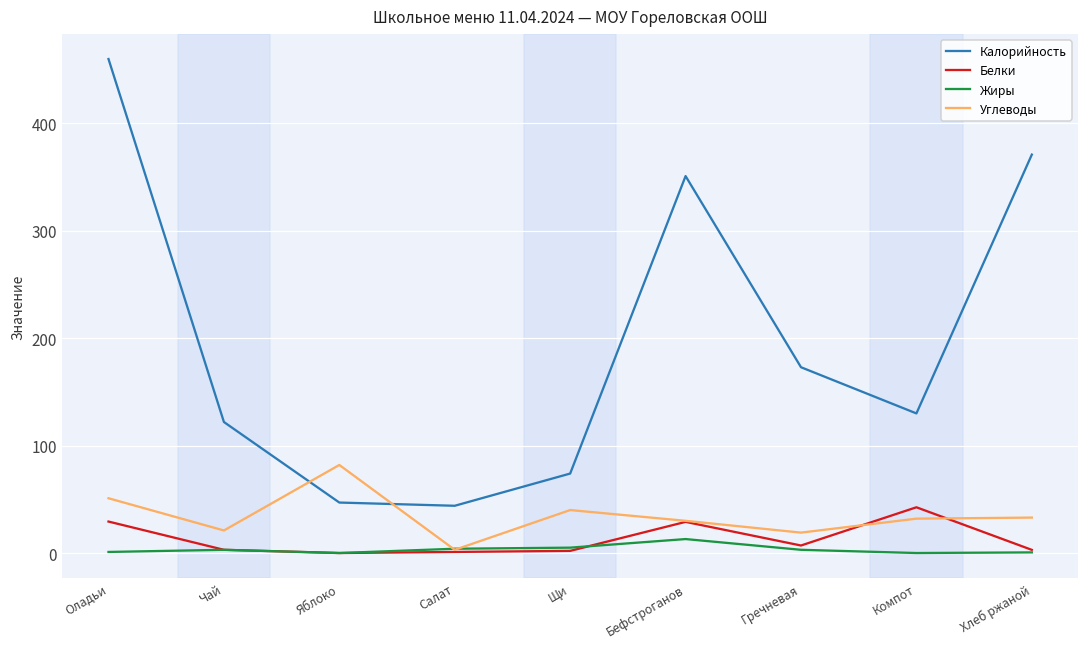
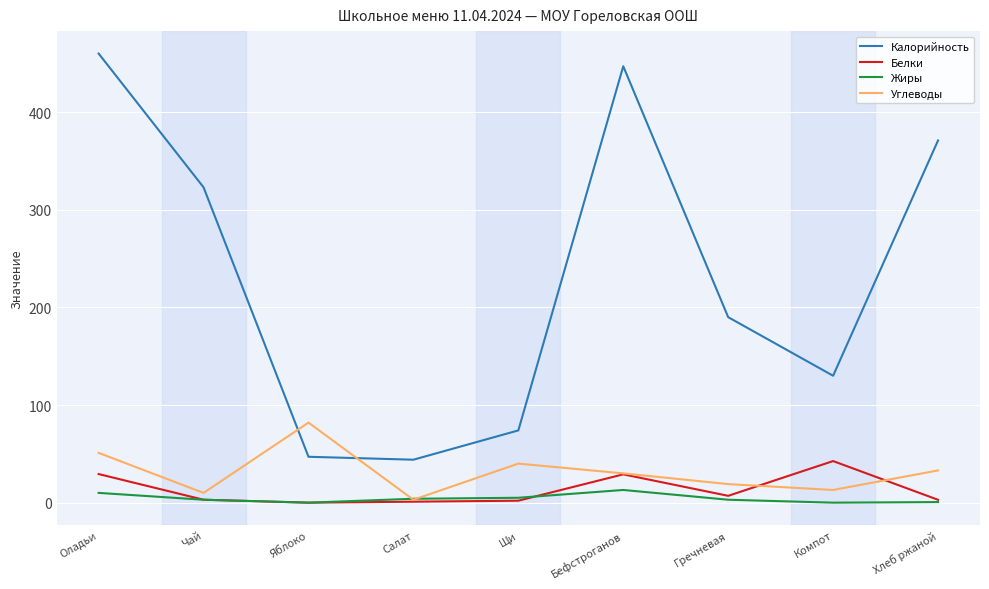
Жиры, Оладьи: 0 -> 10
Калорийность, Чай: 120 -> 320
Углеводы, Чай: 20 -> 10
Калорийность, Бефстроганов: 350 -> 450
Калорийность, Гречневая: 170 -> 190
Углеводы, Компот: 30 -> 10
